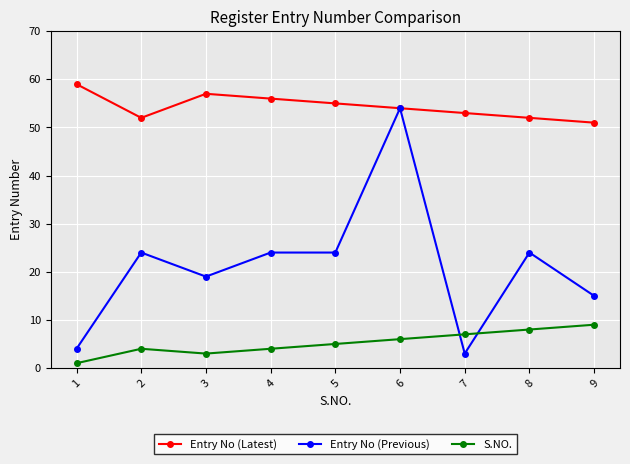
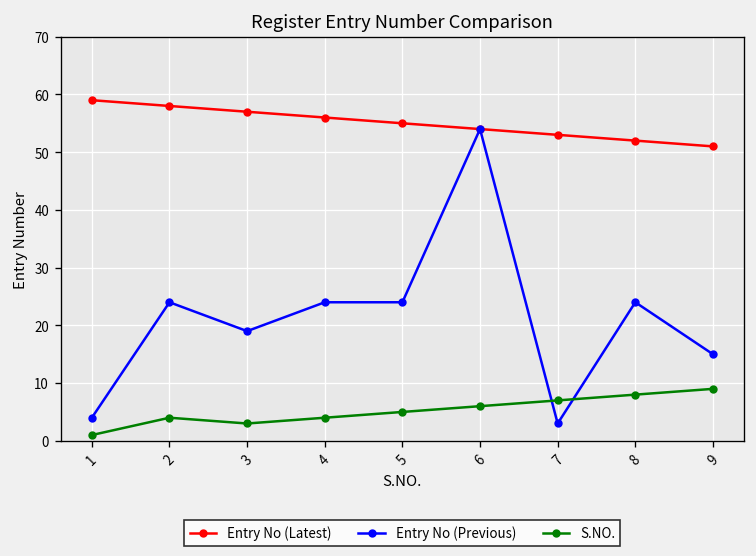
Entry No (Latest), 2: 52 -> 58
